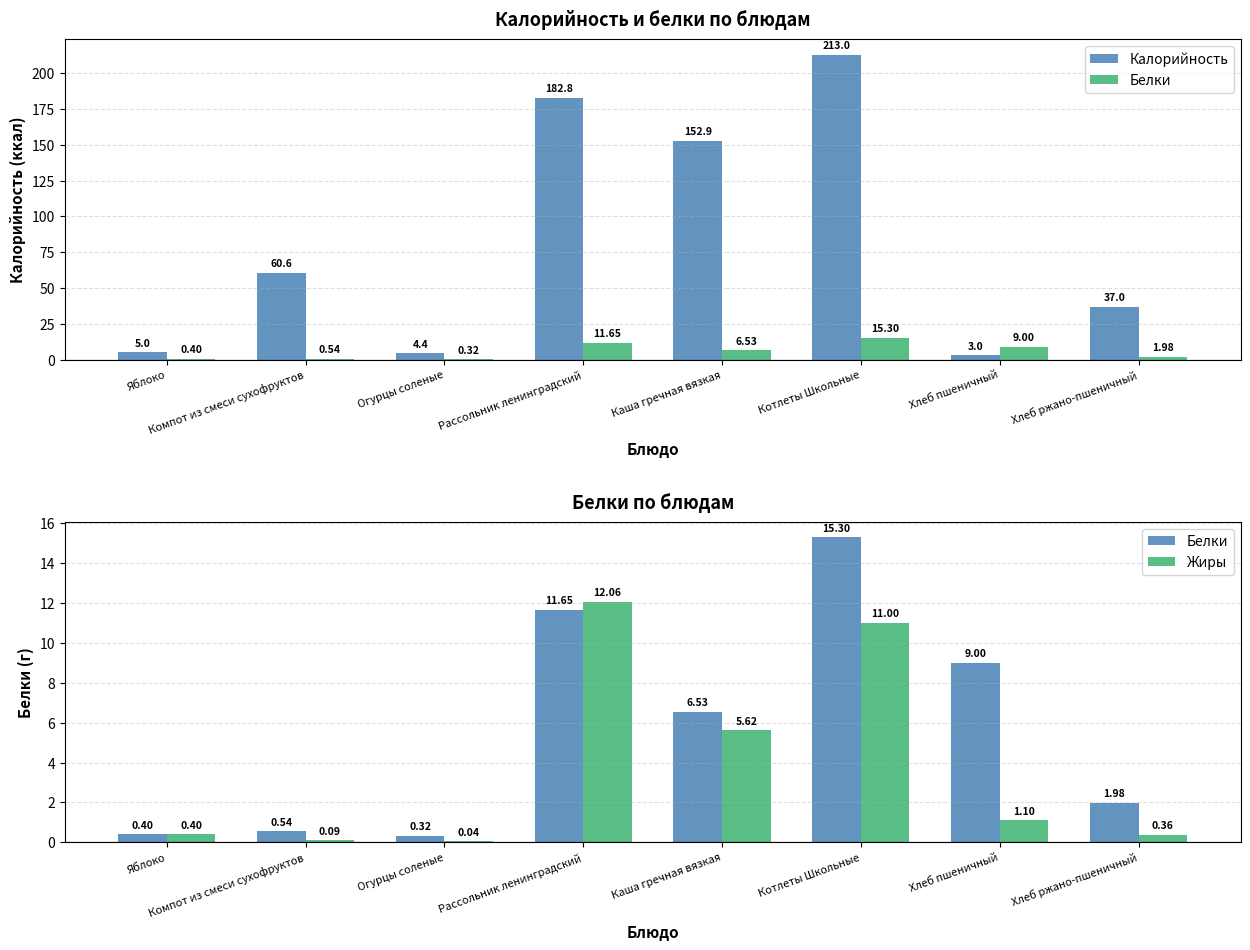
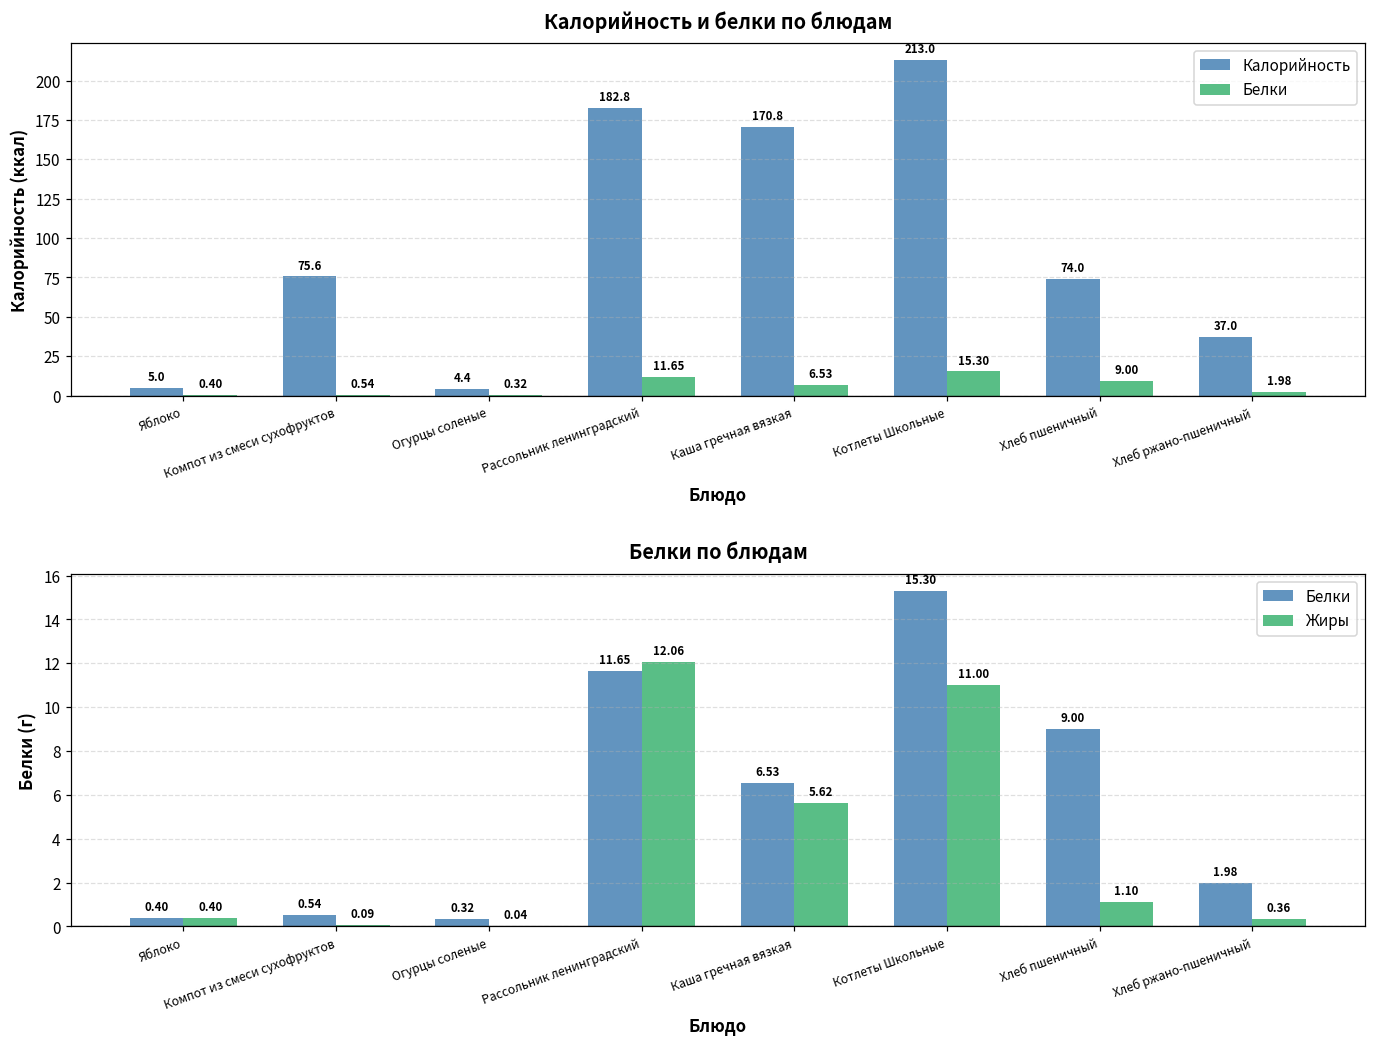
Калорийность и белки по блюдам, Калорийность, Компот из смеси сухофруктов: 60.6 -> 75.6
Калорийность и белки по блюдам, Калорийность, Каша гречная вязкая: 152.9 -> 170.8
Калорийность и белки по блюдам, Калорийность, Хлеб пшеничный: 3.0 -> 74.0
